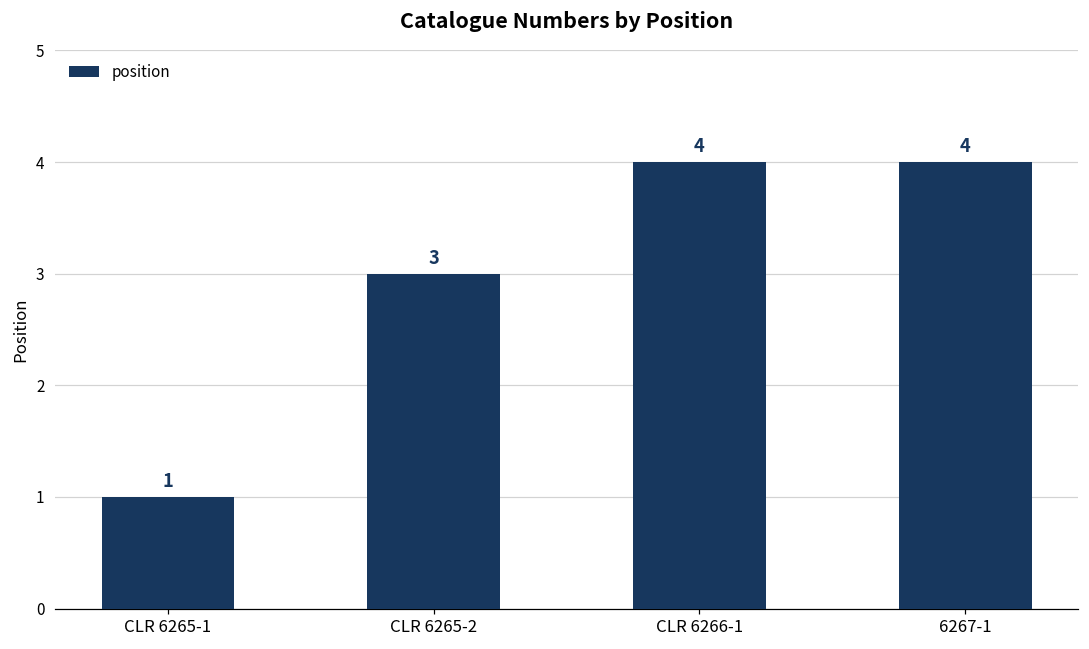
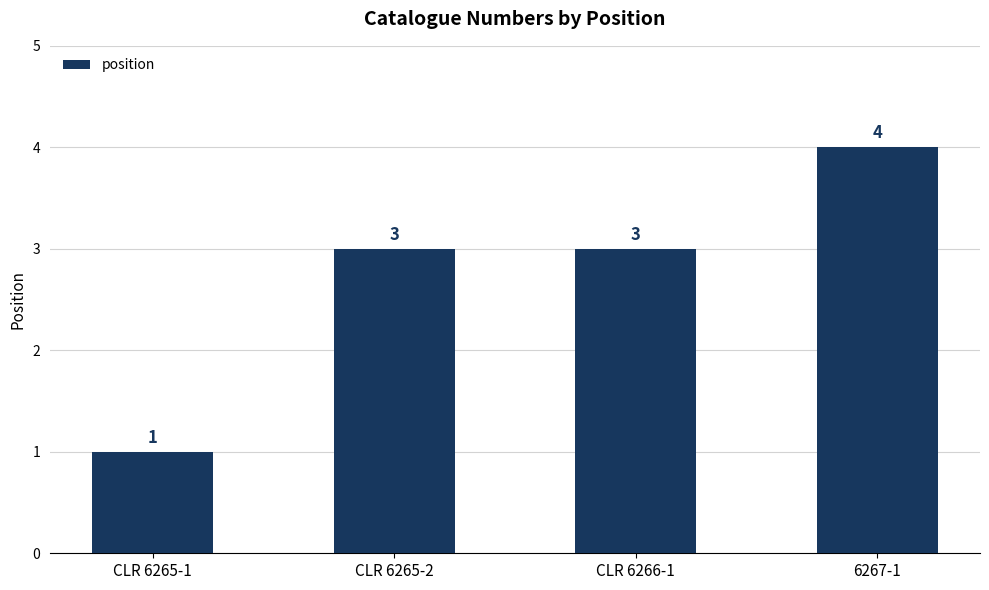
CLR 6266-1: 4 -> 3
